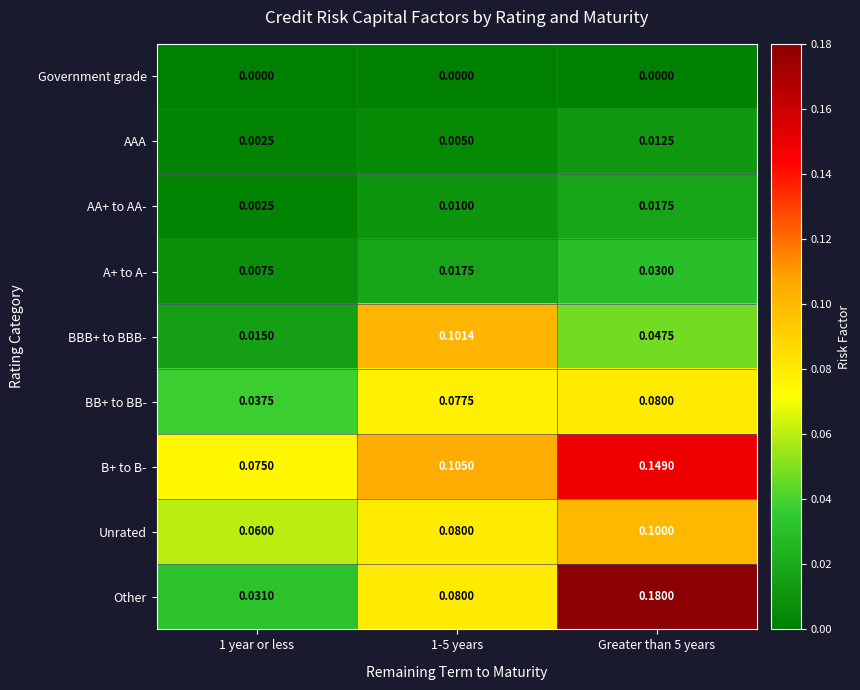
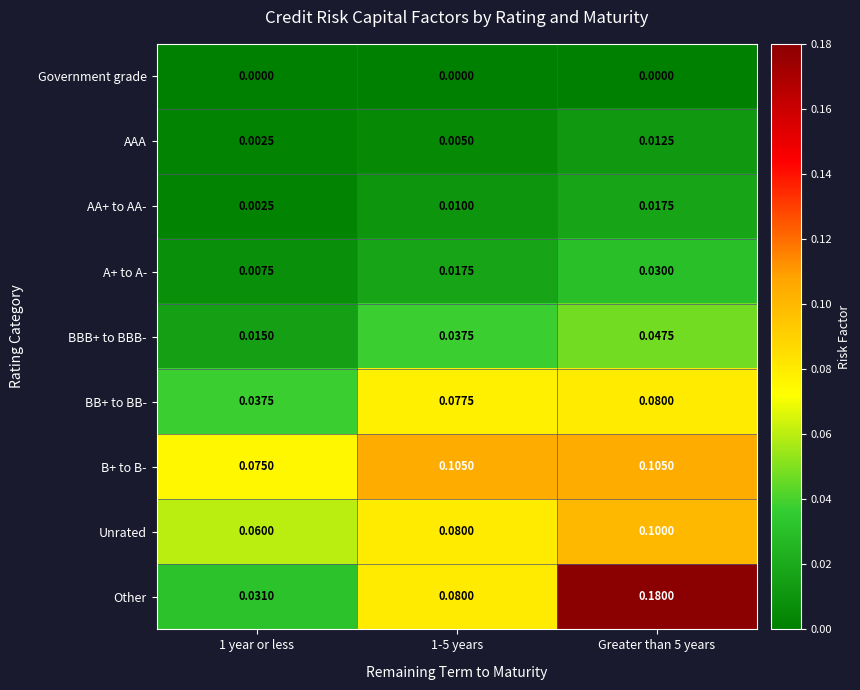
BBB+ to BBB-, 1-5 years: 0.1014 -> 0.0375
B+ to B-, Greater than 5 years: 0.1490 -> 0.1050
